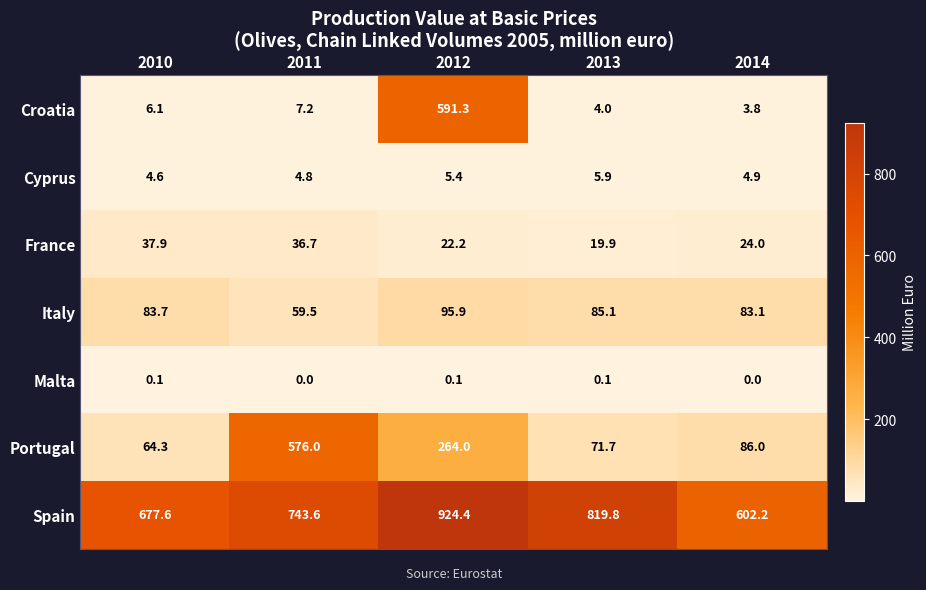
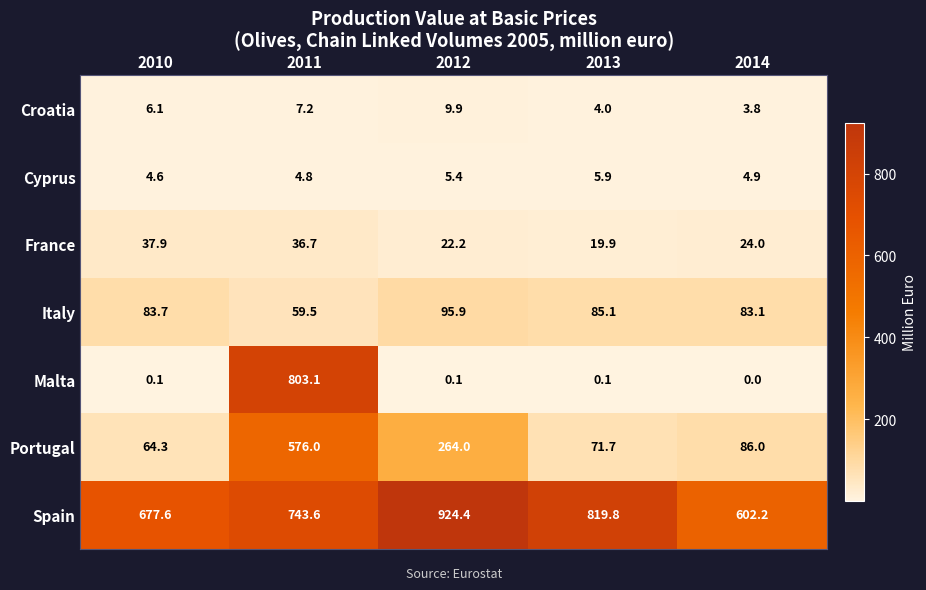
Croatia, 2012: 591.3 -> 9.9
Malta, 2011: 0.0 -> 803.1
